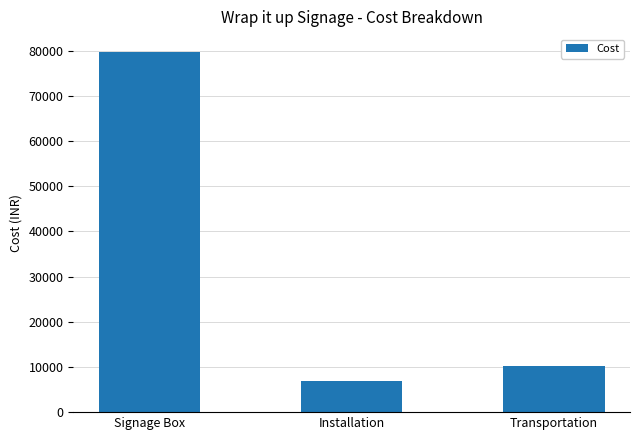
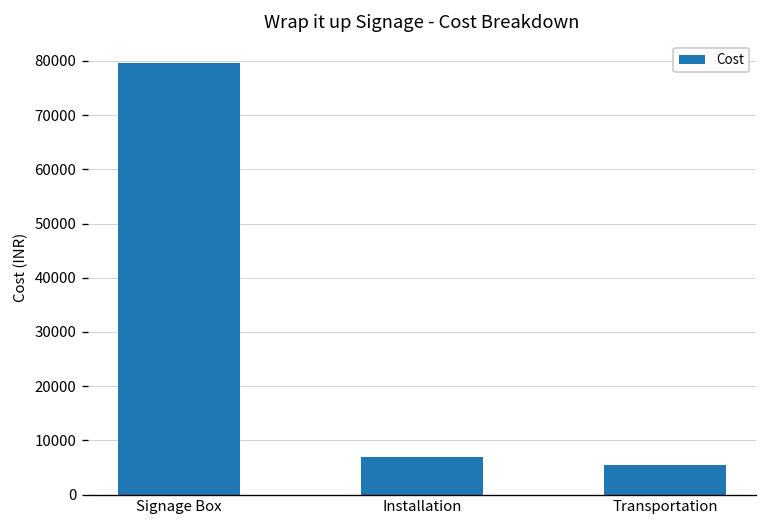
Transportation: 10000 -> 6000
